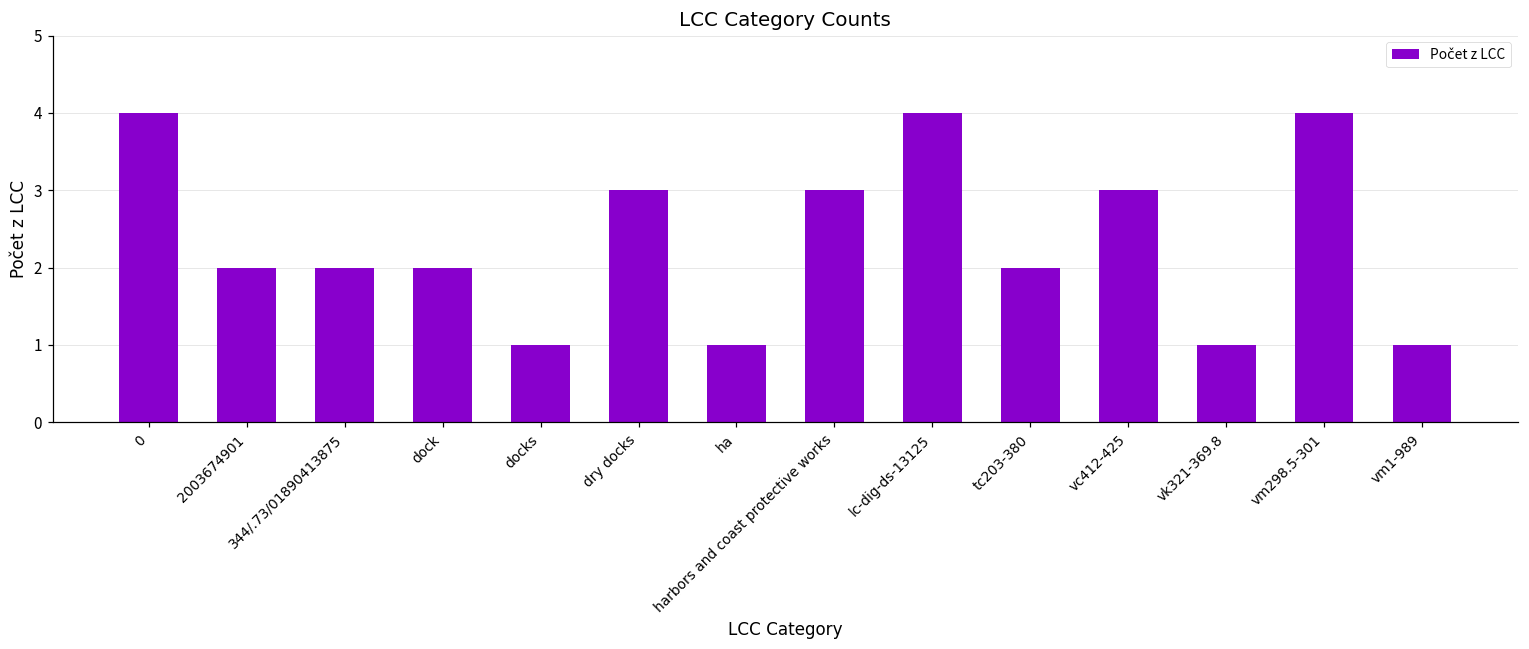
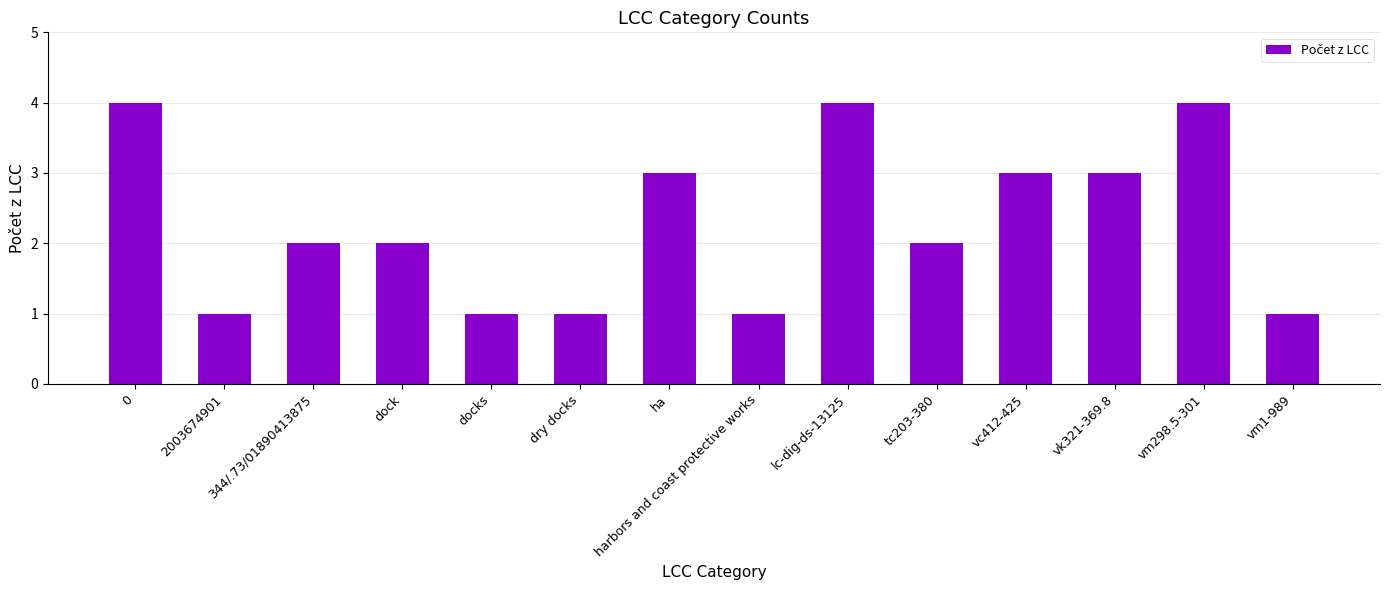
2003674901: 2 -> 1
dry docks: 3 -> 1
ha: 1 -> 3
harbors and coast protective works: 3 -> 1
vk321-369.8: 1 -> 3
